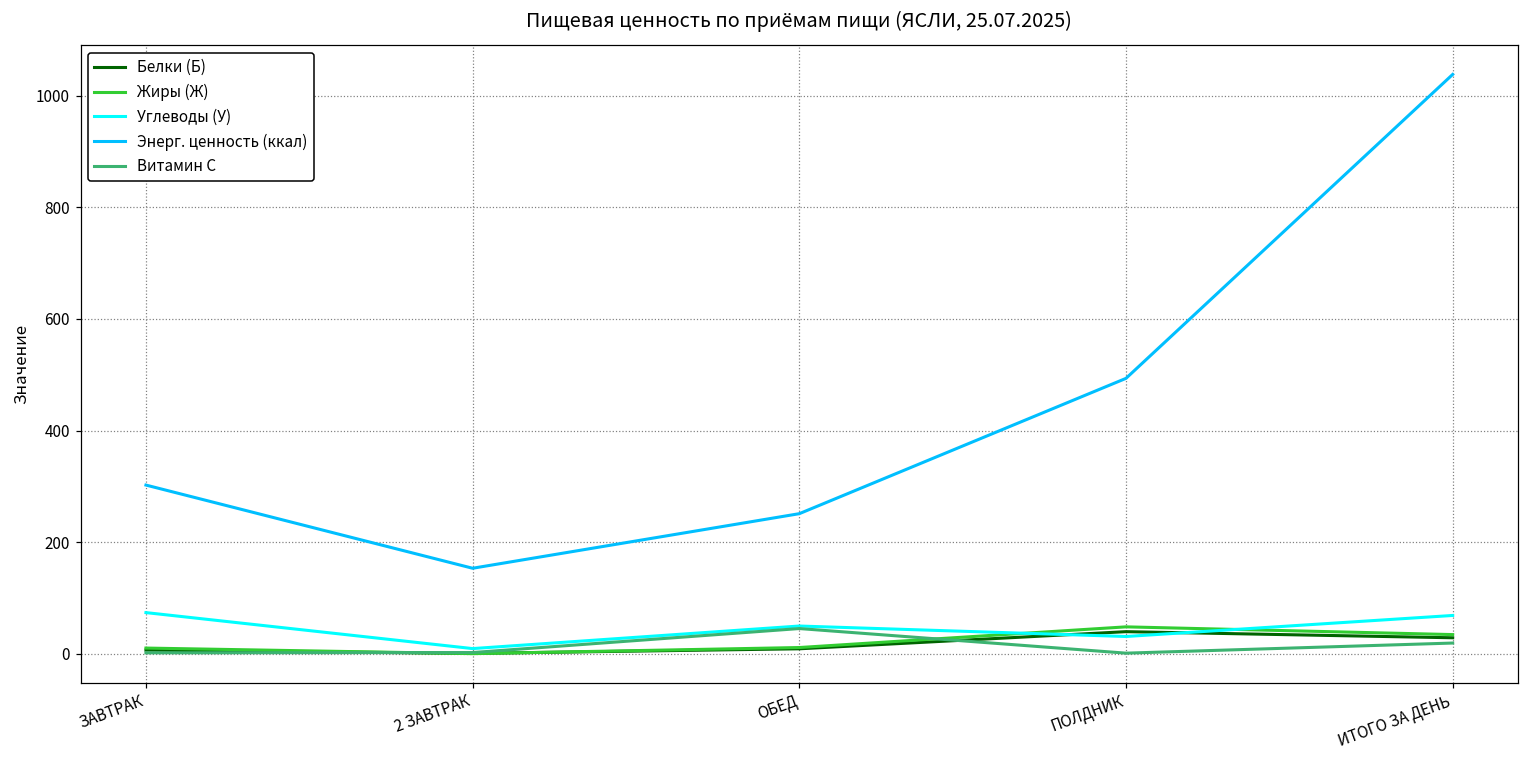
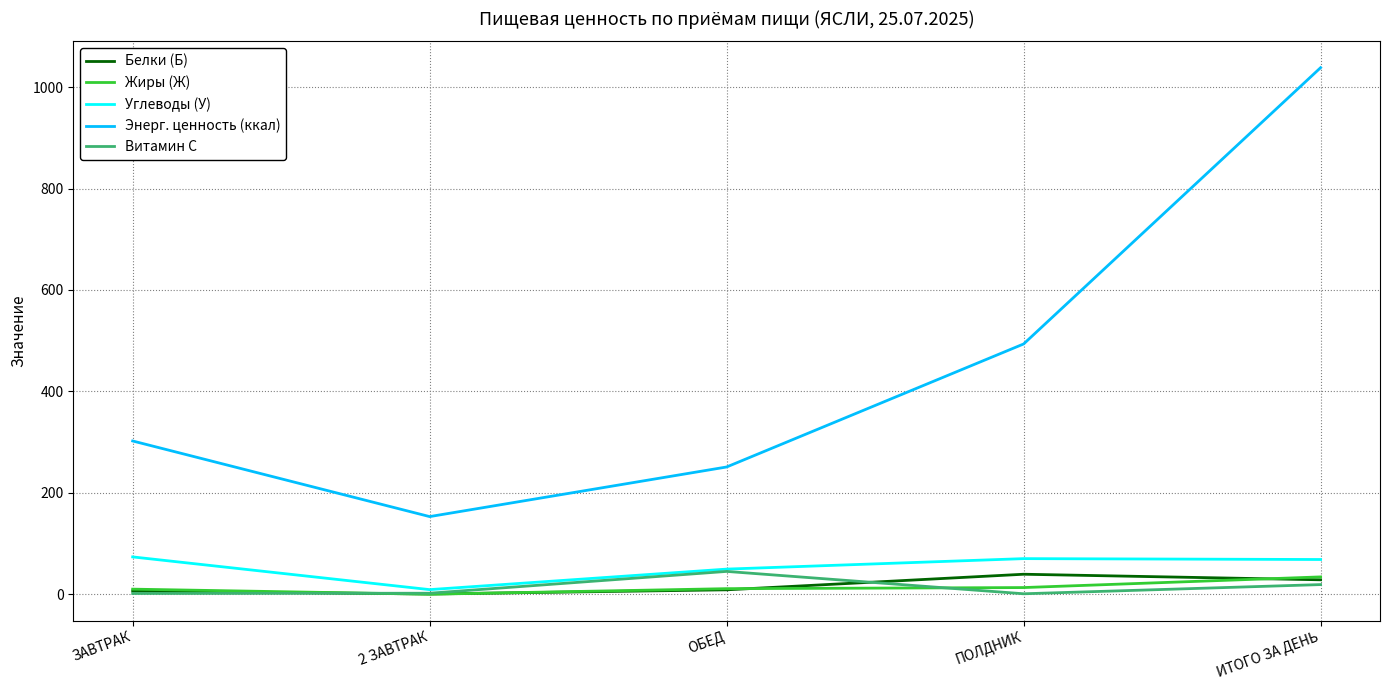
Жиры (Ж), ПОЛДНИК: 50 -> 10
Углеводы (У), ПОЛДНИК: 30 -> 70
